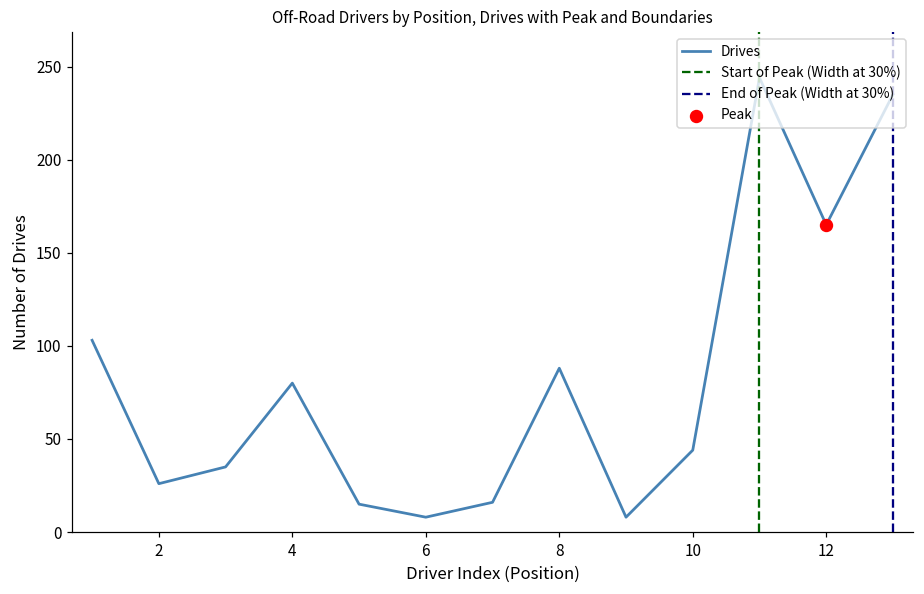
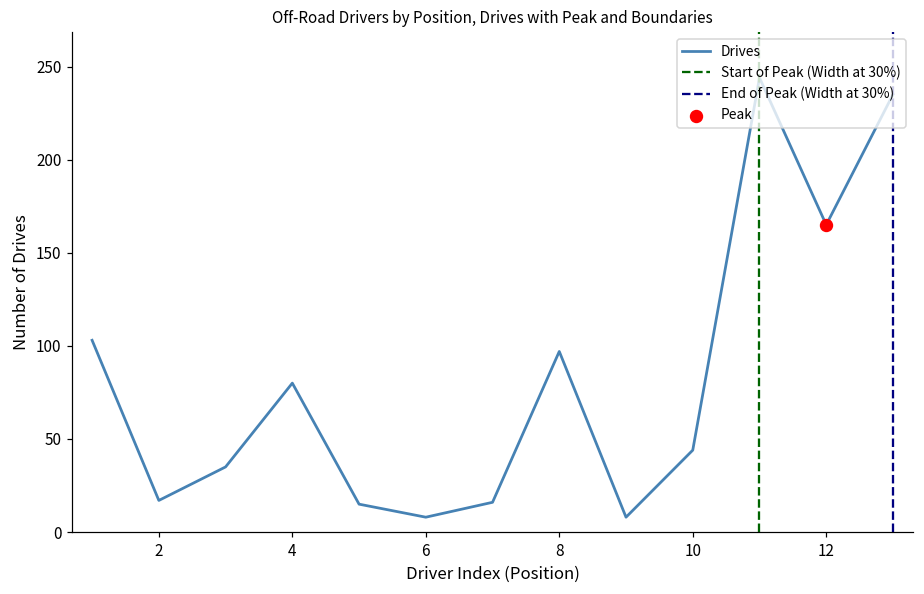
Drives, 2: 26 -> 17
Drives, 8: 88 -> 97
